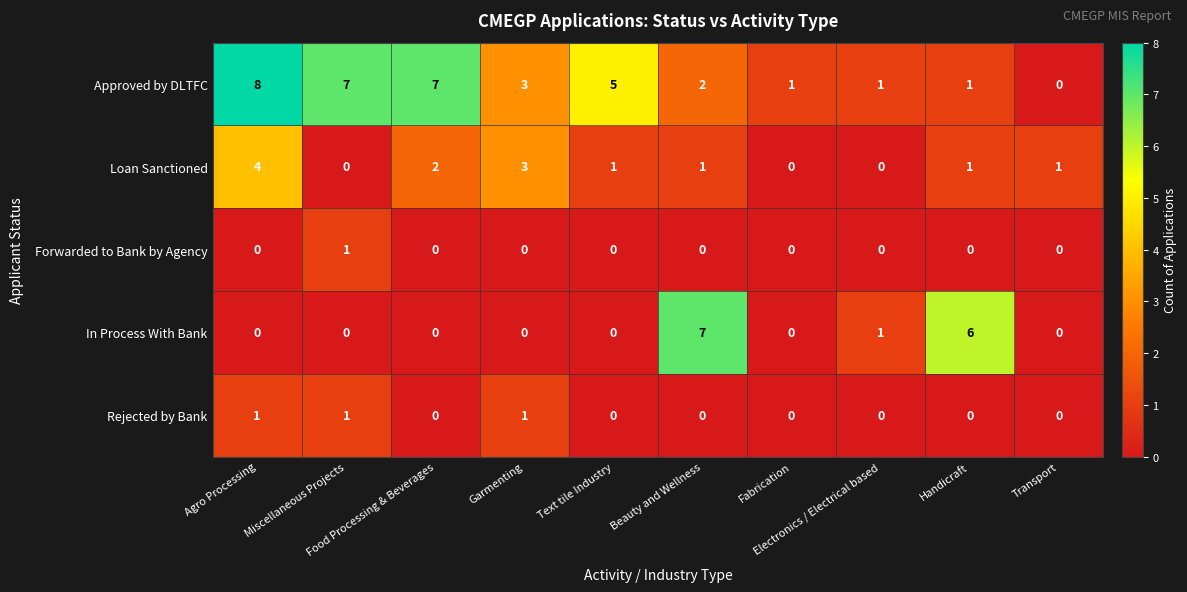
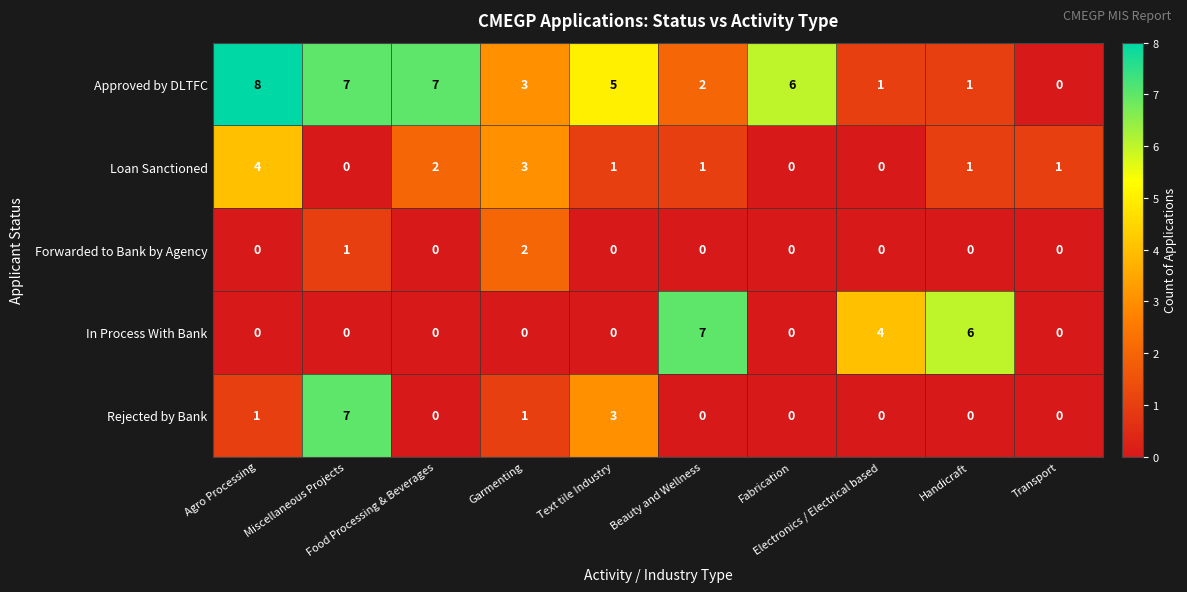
Approved by DLTFC, Fabrication: 1 -> 6
Forwarded to Bank by Agency, Garmenting: 0 -> 2
In Process With Bank, Electronics / Electrical based: 1 -> 4
Rejected by Bank, Miscellaneous Projects: 1 -> 7
Rejected by Bank, Text tile Industry: 0 -> 3
